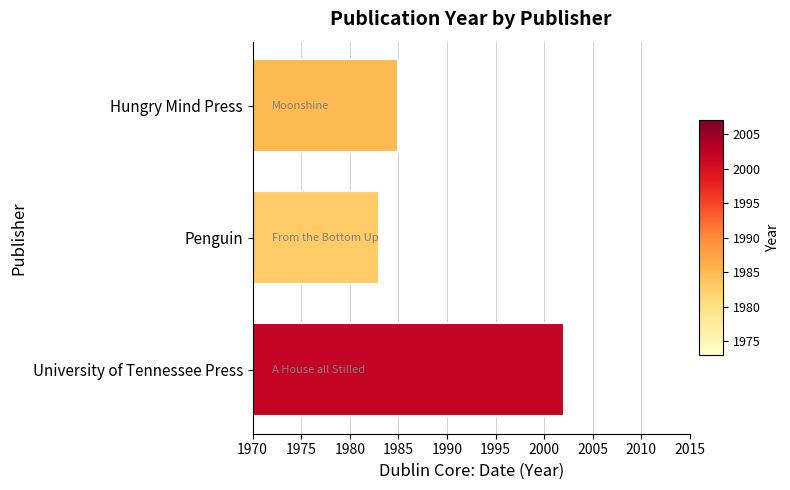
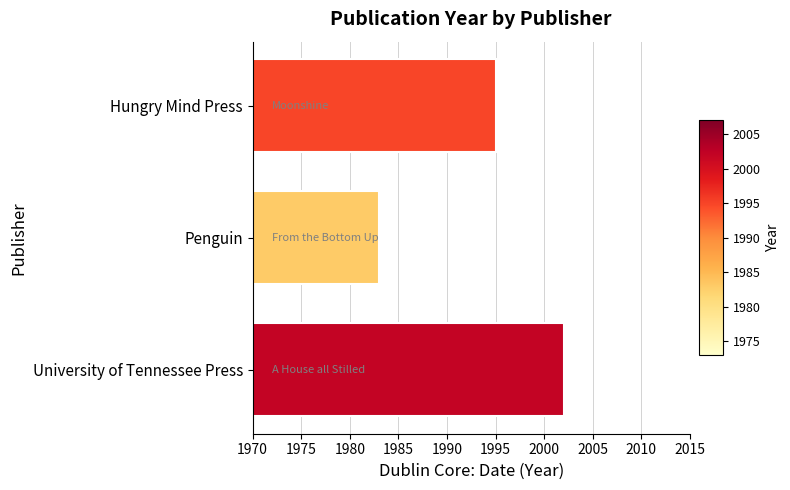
Hungry Mind Press: 1985 -> 1995
